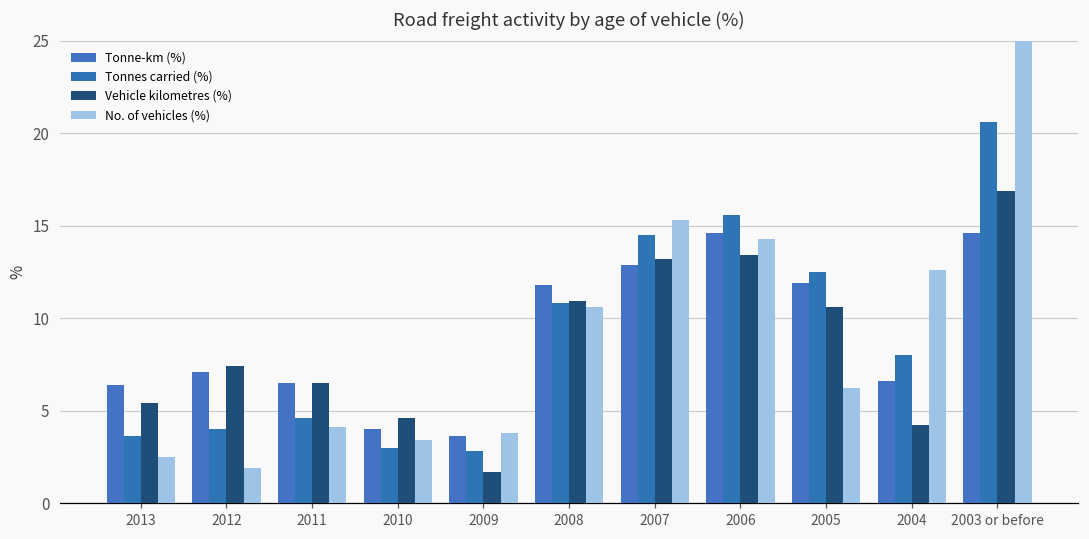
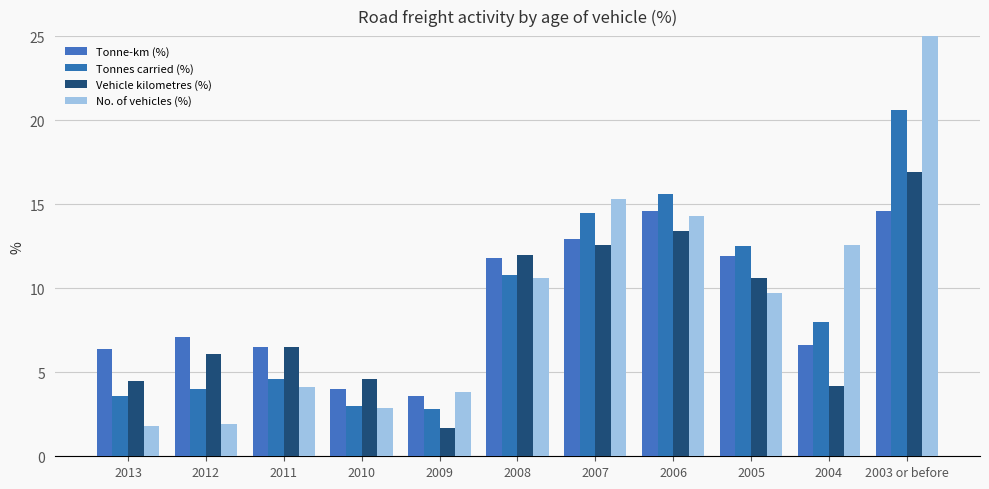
Vehicle kilometres (%), 2013: 5.4 -> 4.5
No. of vehicles (%), 2013: 2.5 -> 1.8
Vehicle kilometres (%), 2012: 7.4 -> 6.1
No. of vehicles (%), 2010: 3.4 -> 2.9
Vehicle kilometres (%), 2008: 10.9 -> 12.0
Vehicle kilometres (%), 2007: 13.2 -> 12.6
No. of vehicles (%), 2005: 6.2 -> 9.7
